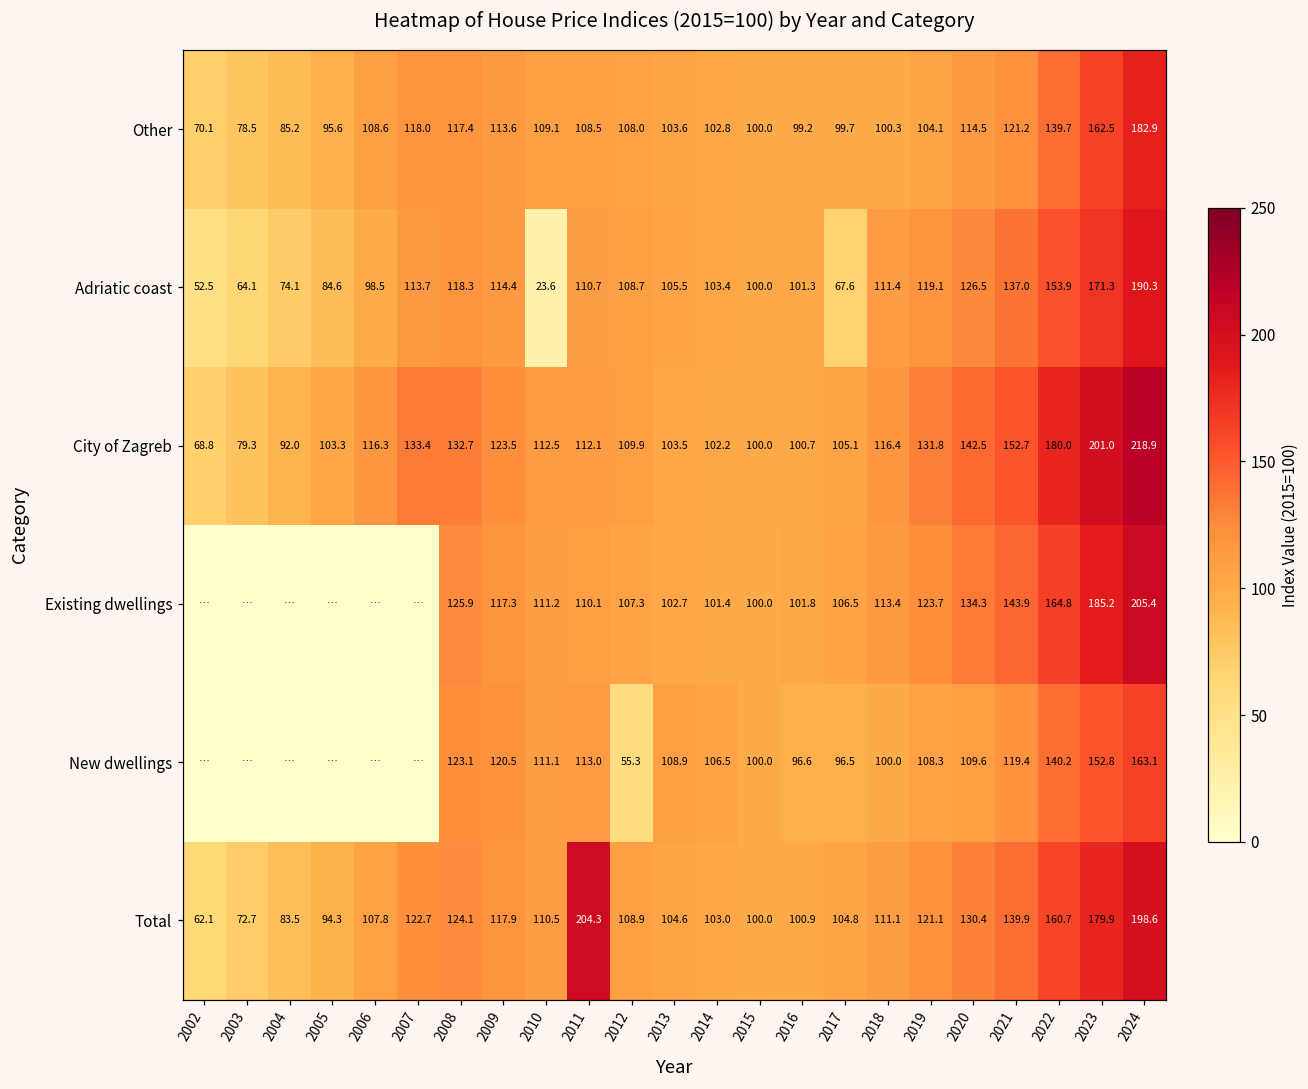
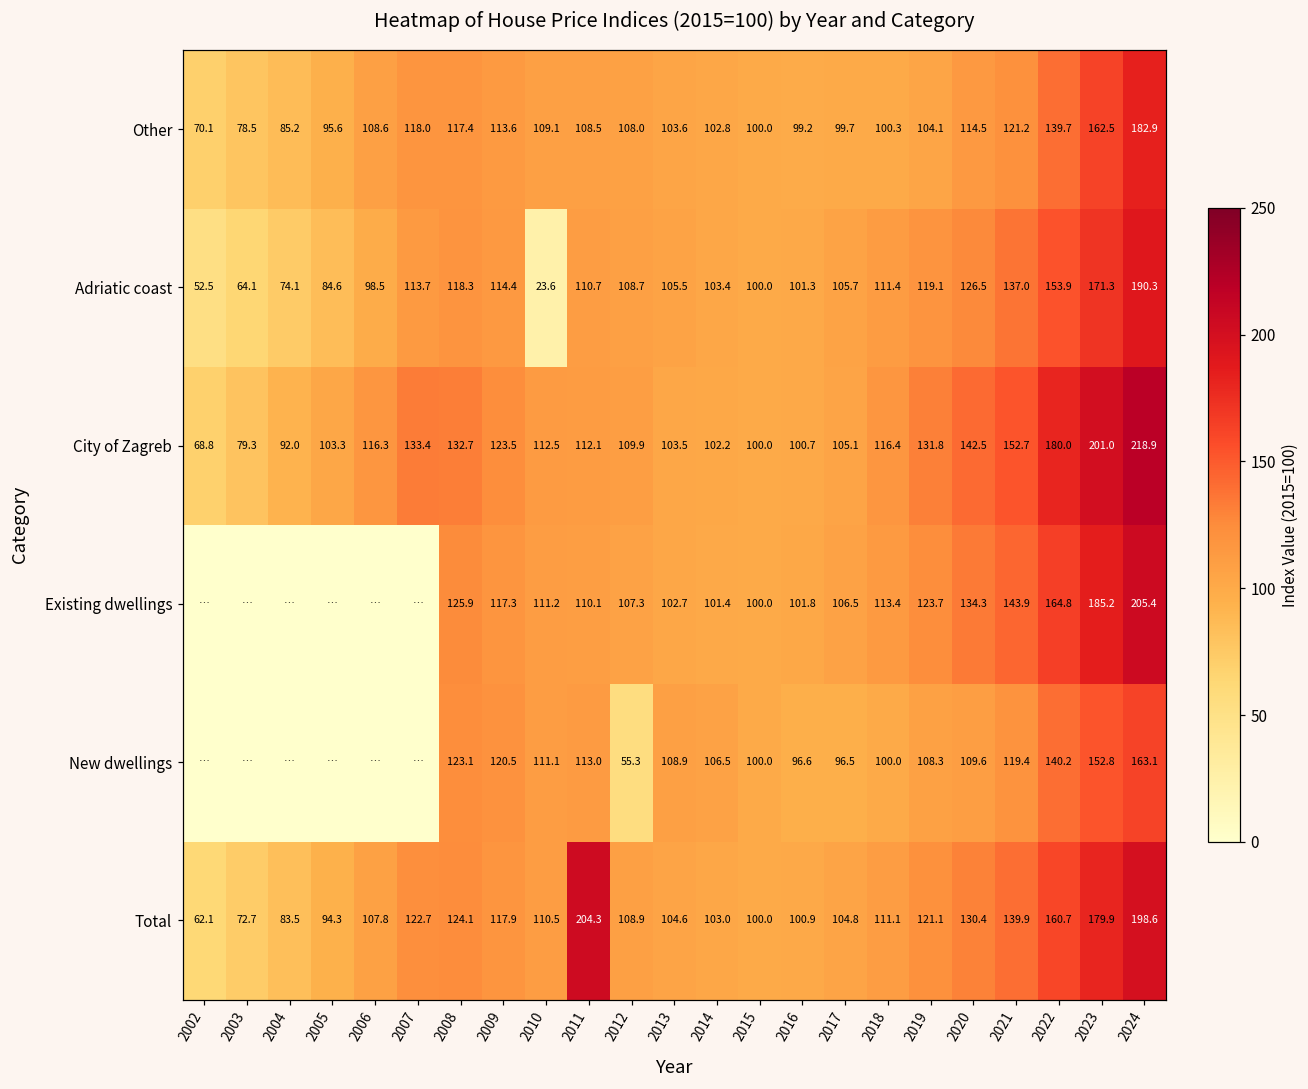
Adriatic coast, 2017: 67.6 -> 105.7
